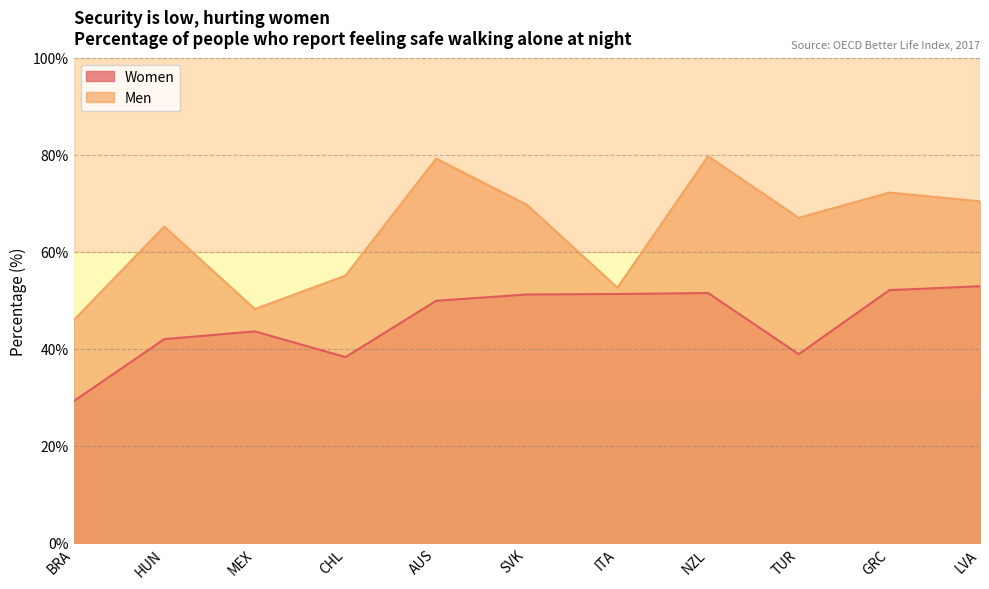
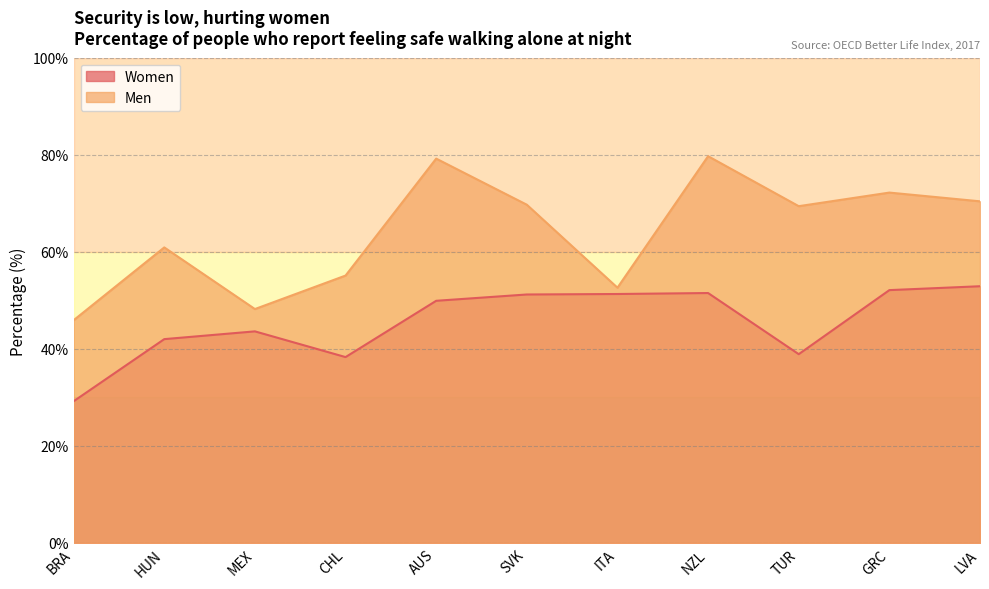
Men, HUN: 65% -> 61%
Men, TUR: 67% -> 69%
